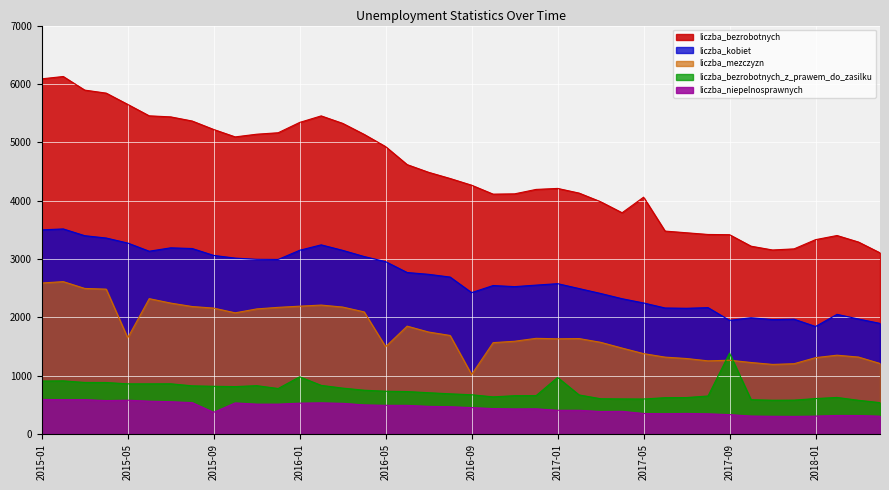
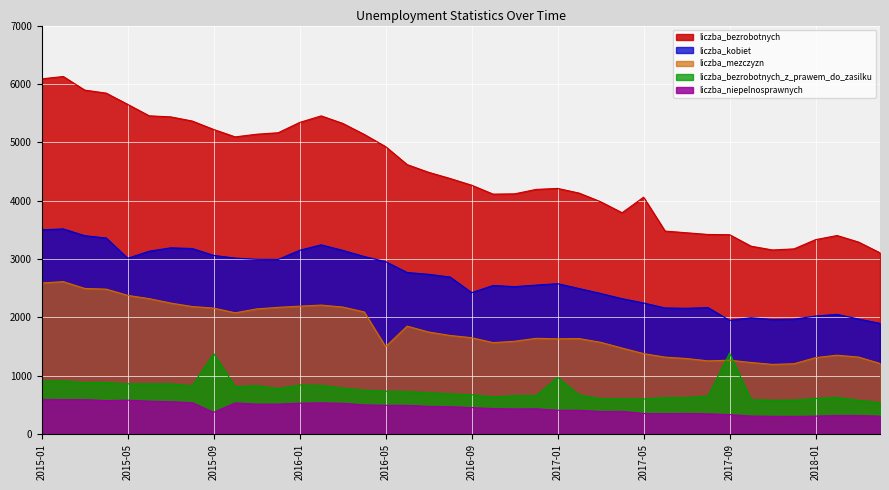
liczba_kobiet, 2015-05: 3300 -> 3000
liczba_mezczyzn, 2015-05: 1600 -> 2400
liczba_bezrobotnych_z_prawem_do_zasilku, 2015-09: 800 -> 1400
liczba_bezrobotnych_z_prawem_do_zasilku, 2016-01: 1000 -> 800
liczba_mezczyzn, 2016-09: 1000 -> 1700
liczba_kobiet, 2018-01: 1800 -> 2000
